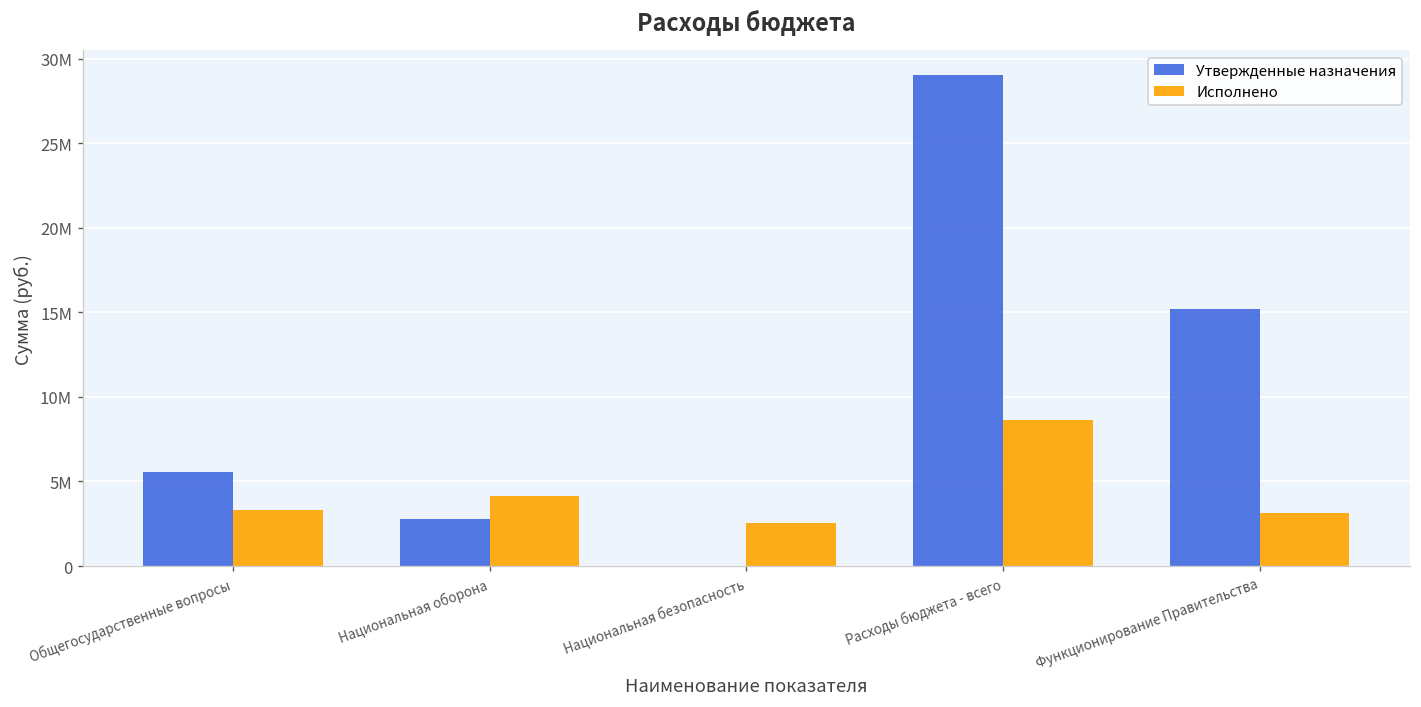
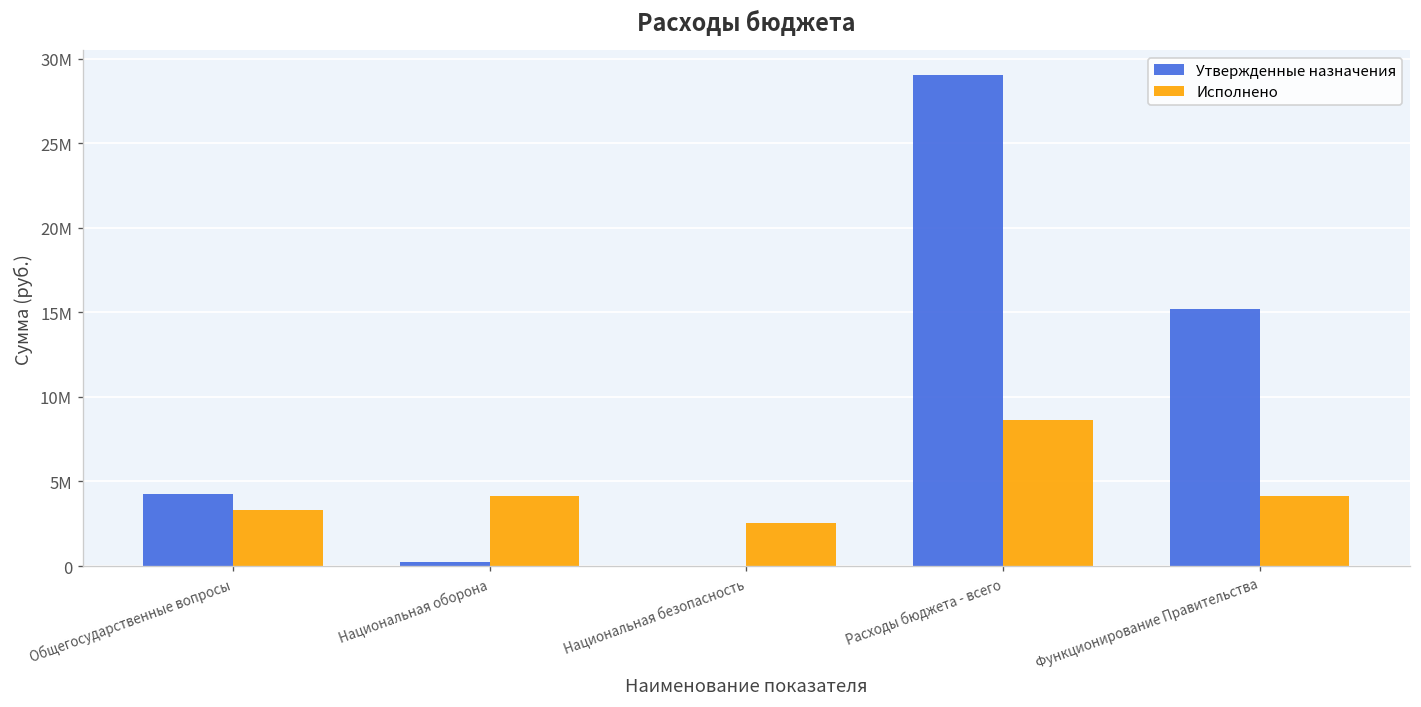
Утвержденные назначения, Общегосударственные вопросы: 5500000 -> 4300000
Утвержденные назначения, Национальная оборона: 2800000 -> 200000
Исполнено, Функционирование Правительства: 3100000 -> 4100000
